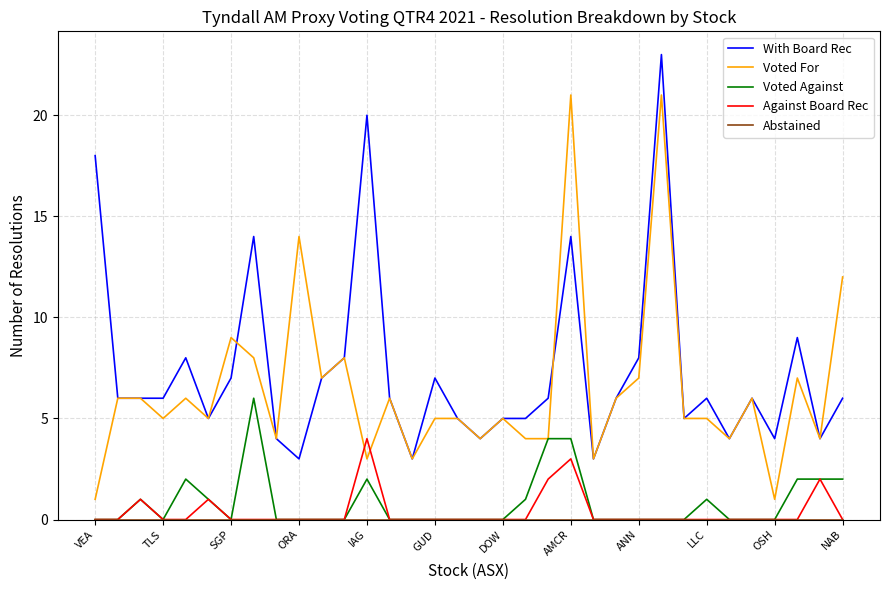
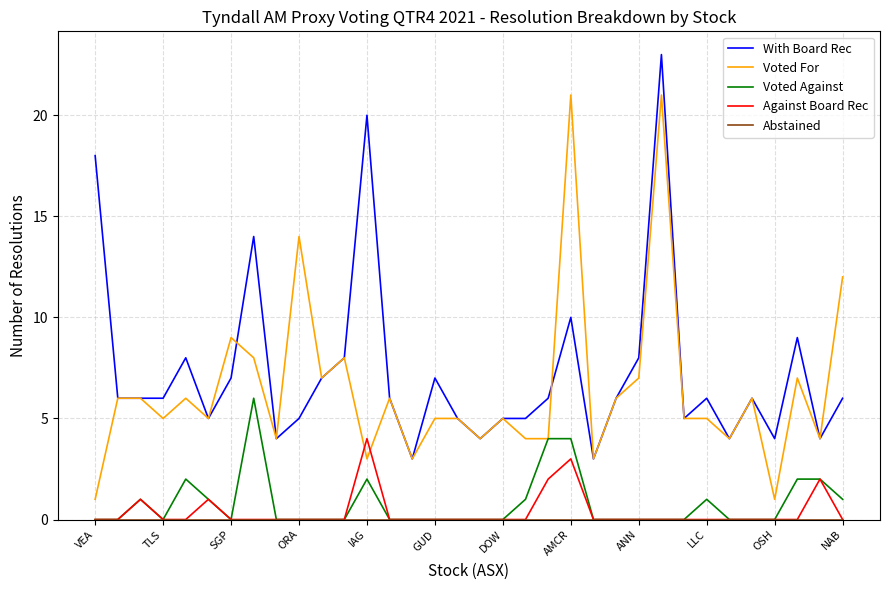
With Board Rec, ORA: 3 -> 5
With Board Rec, AMCR: 14 -> 10
Voted Against, NAB: 2 -> 1
